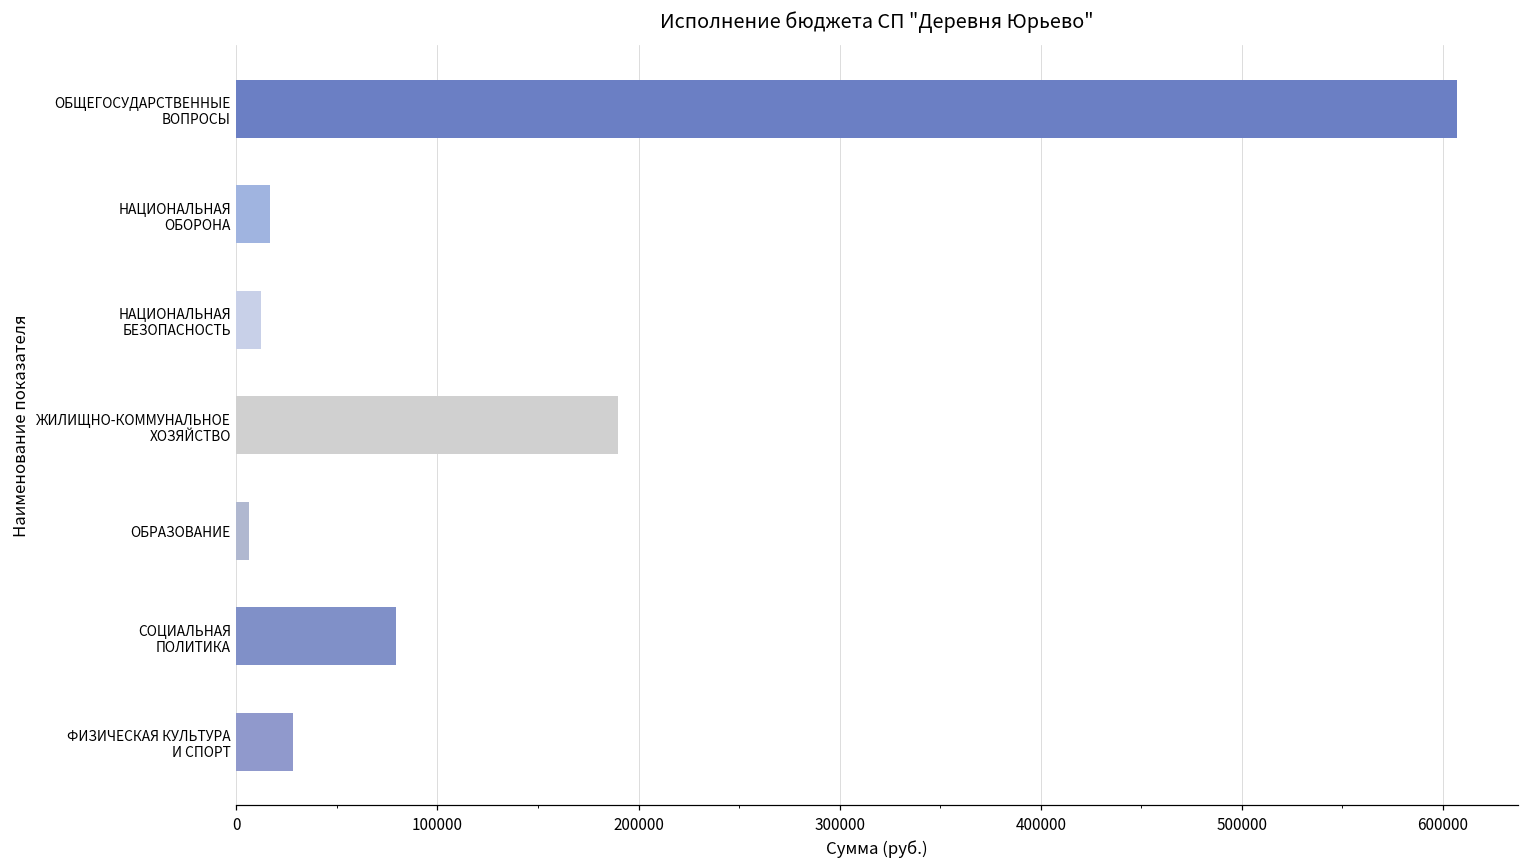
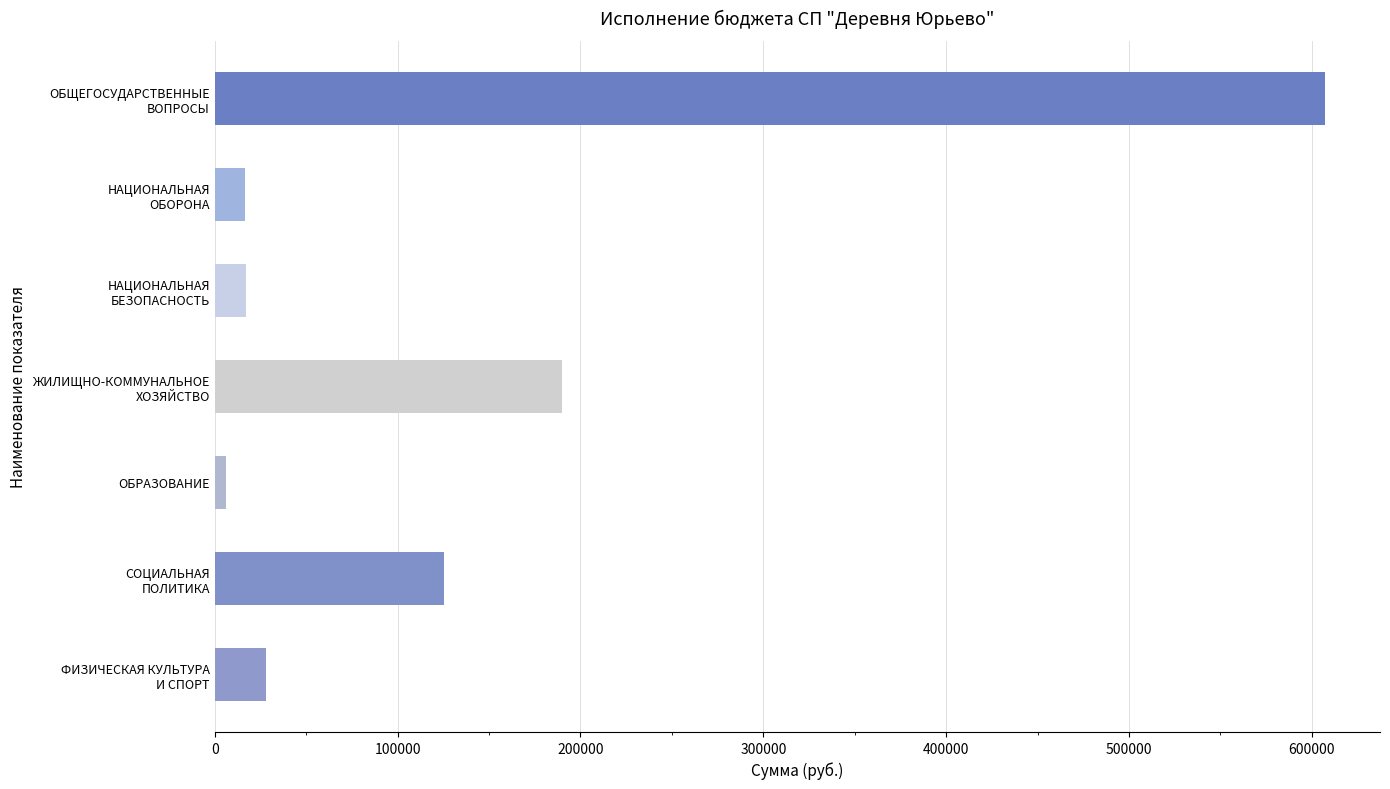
НАЦИОНАЛЬНАЯ БЕЗОПАСНОСТЬ: 12000 -> 17000
СОЦИАЛЬНАЯ ПОЛИТИКА: 80000 -> 125000
